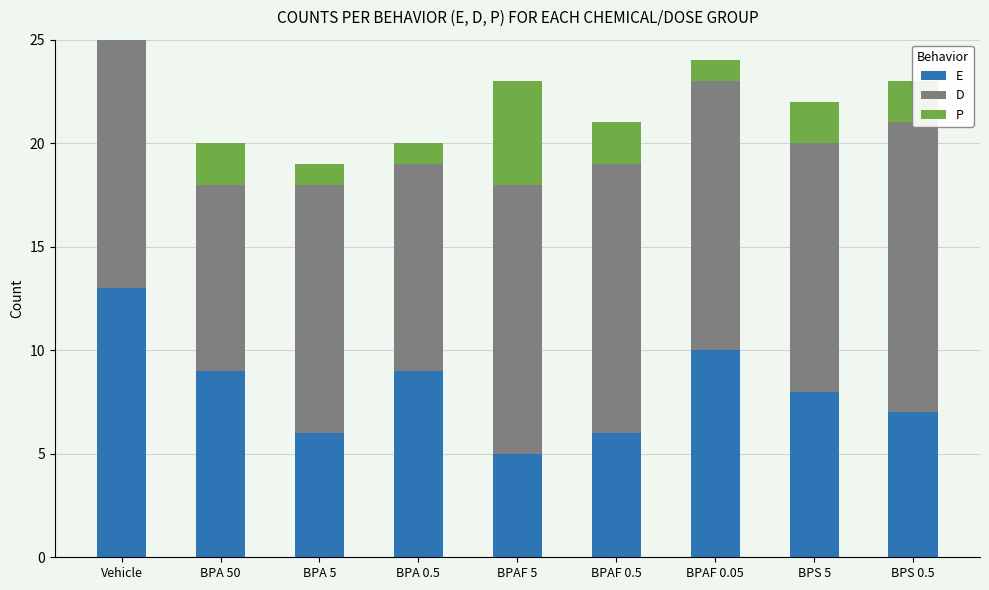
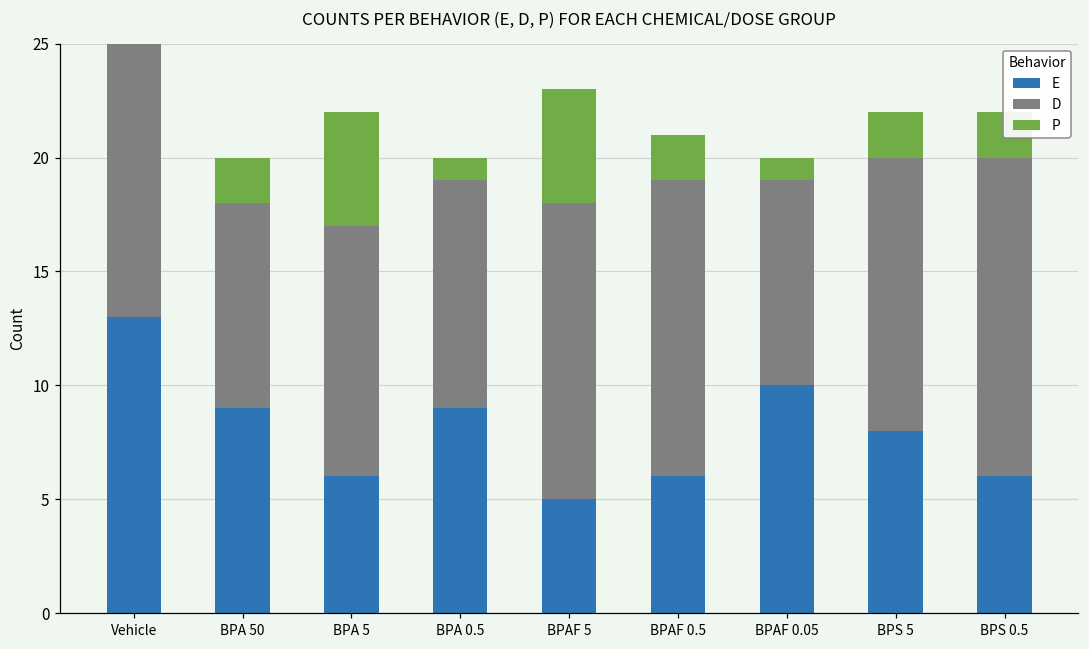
D, BPA 5: 12 -> 11
P, BPA 5: 1 -> 5
D, BPAF 0.05: 13 -> 9
E, BPS 0.5: 7 -> 6
